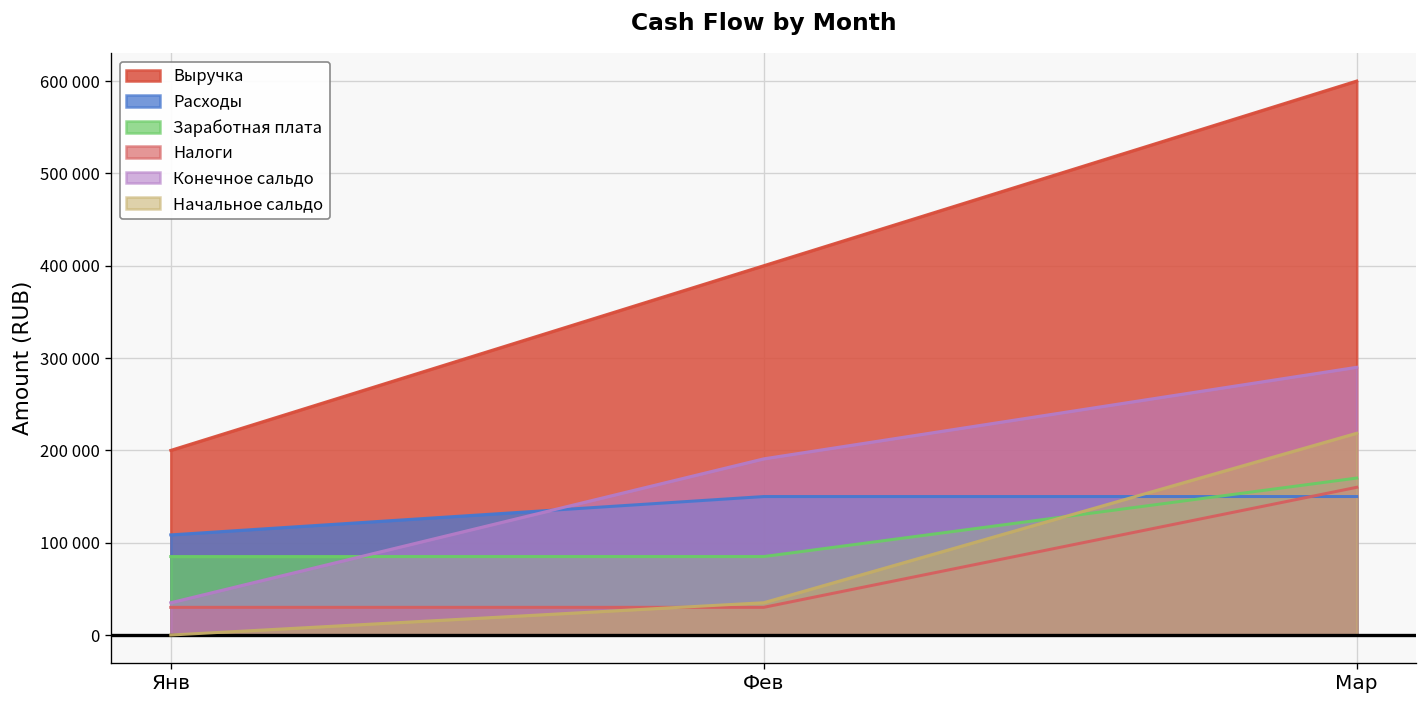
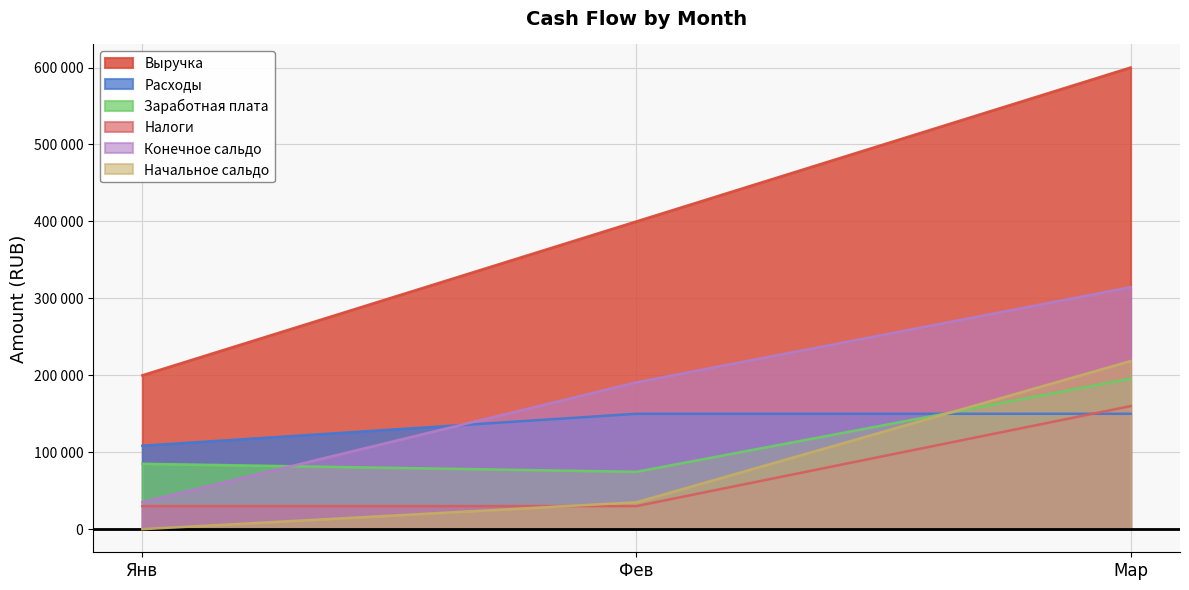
Заработная плата, Фев: 90000 -> 70000
Заработная плата, Мар: 170000 -> 200000
Конечное сальдо, Мар: 290000 -> 310000
